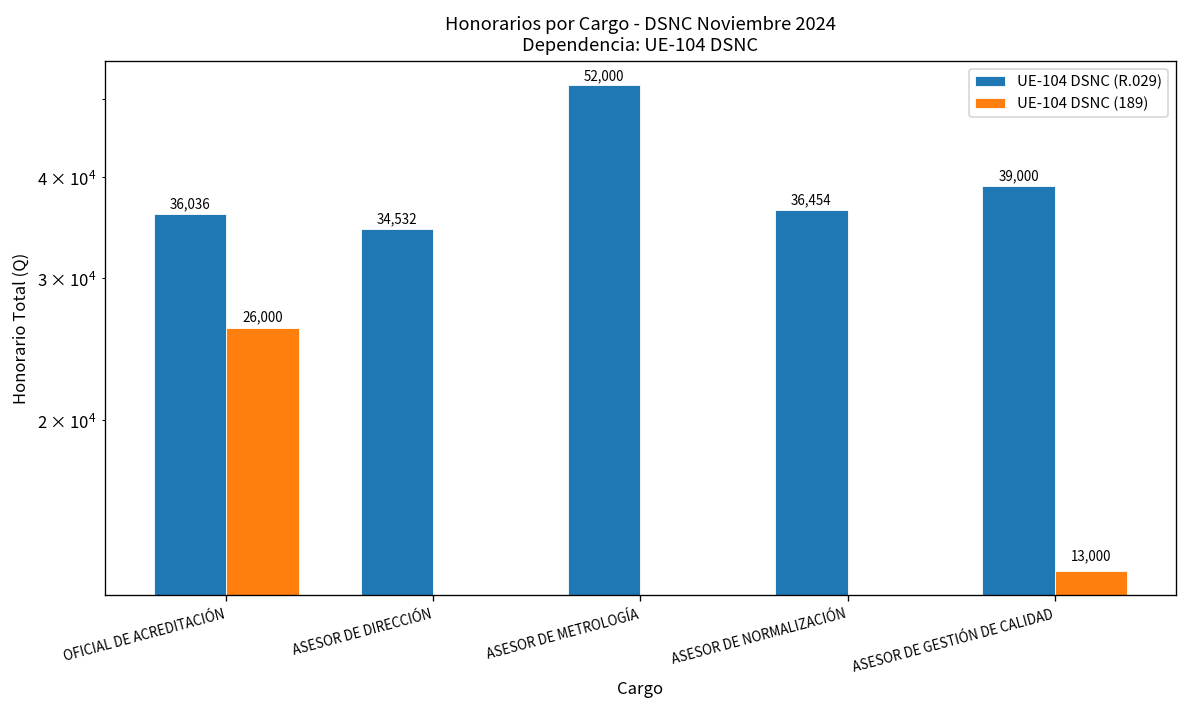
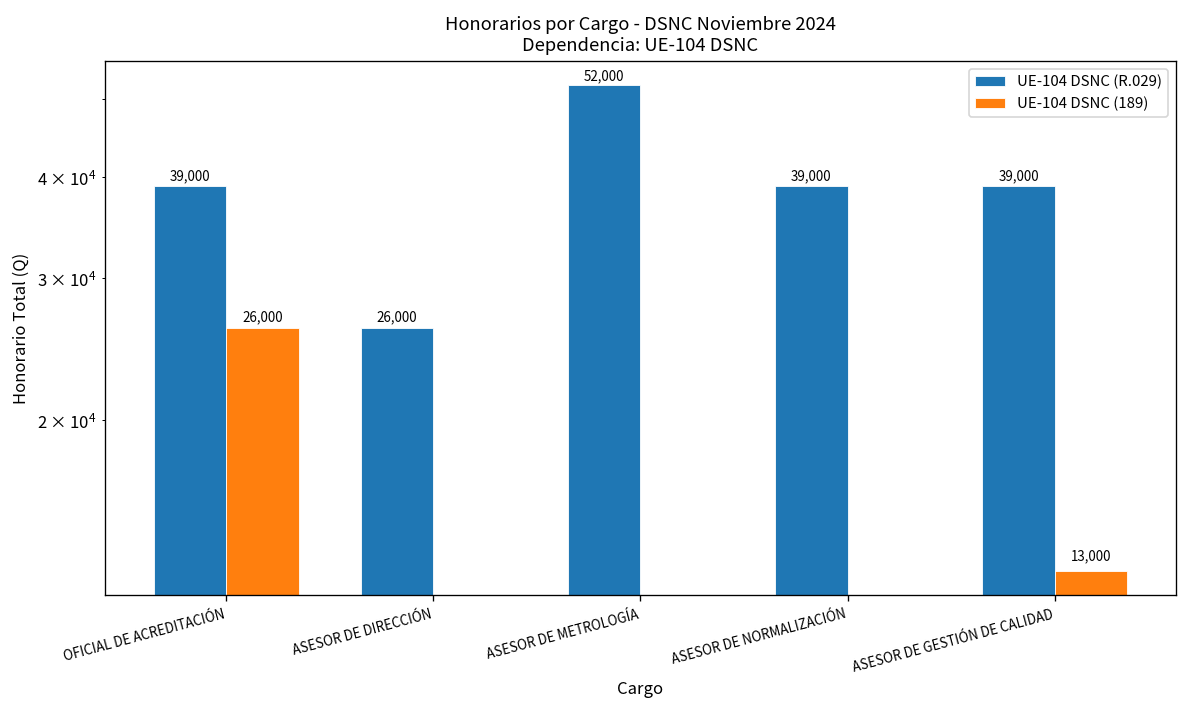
UE-104 DSNC (R.029), OFICIAL DE ACREDITACIÓN: 36,036 -> 39,000
UE-104 DSNC (R.029), ASESOR DE DIRECCIÓN: 34,532 -> 26,000
UE-104 DSNC (R.029), ASESOR DE NORMALIZACIÓN: 36,454 -> 39,000
